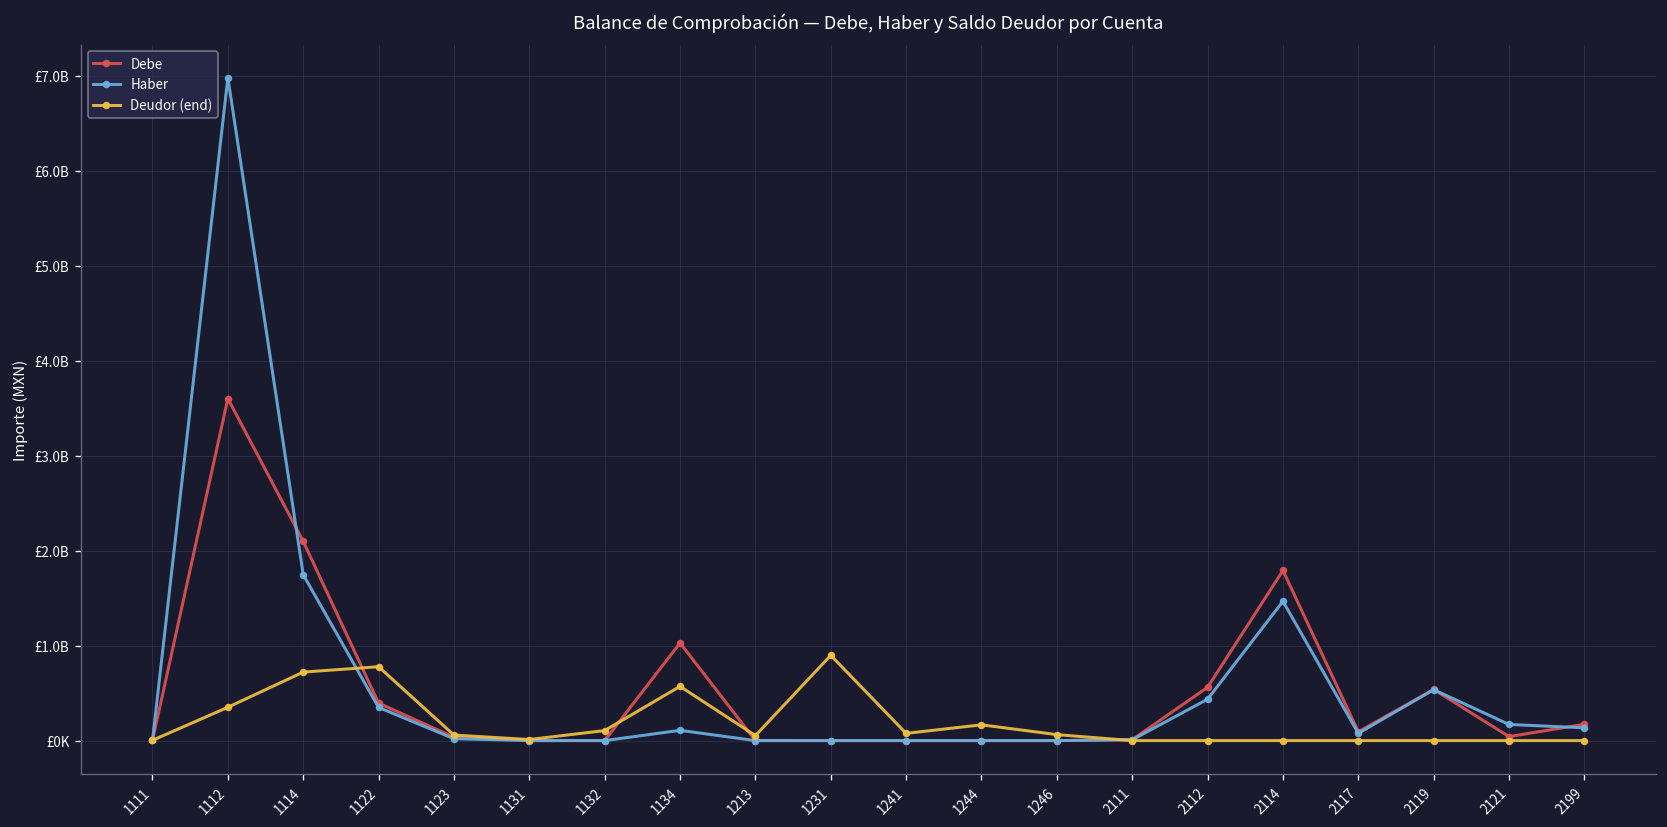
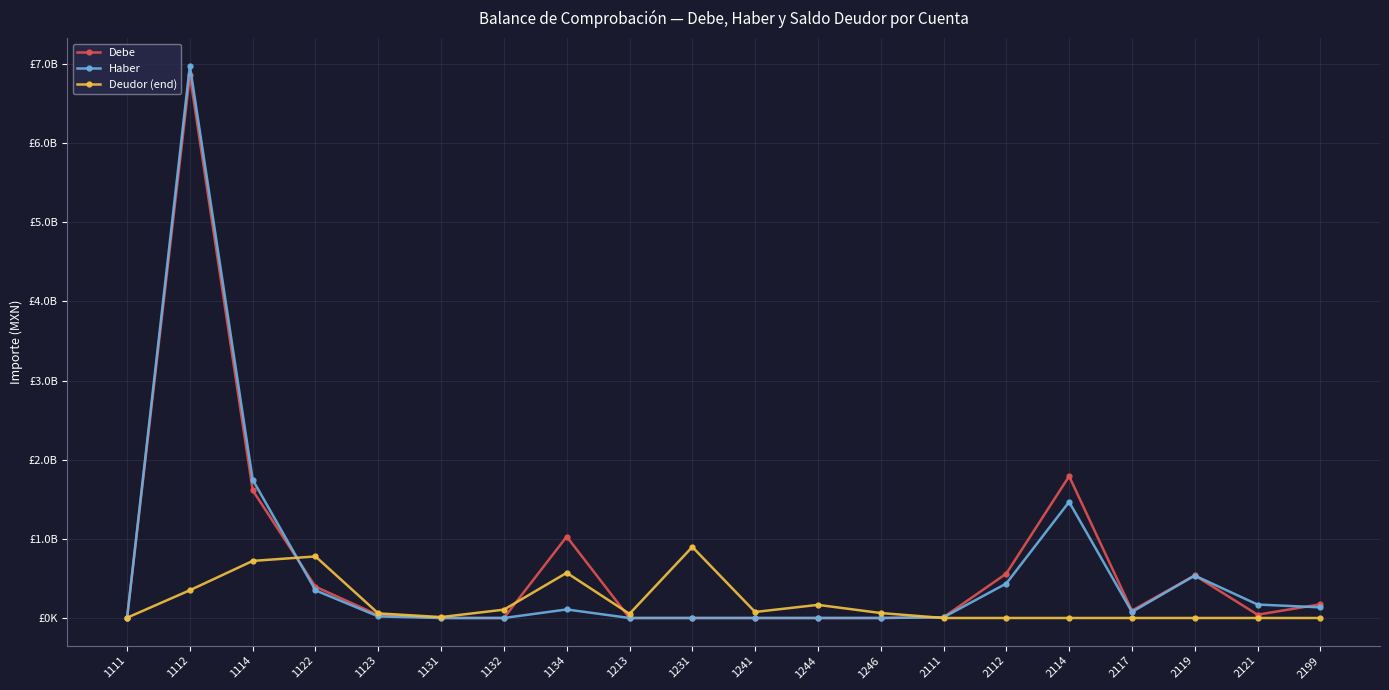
Debe, 1112: £3600000000 -> £6900000000
Debe, 1114: £2100000000 -> £1600000000
